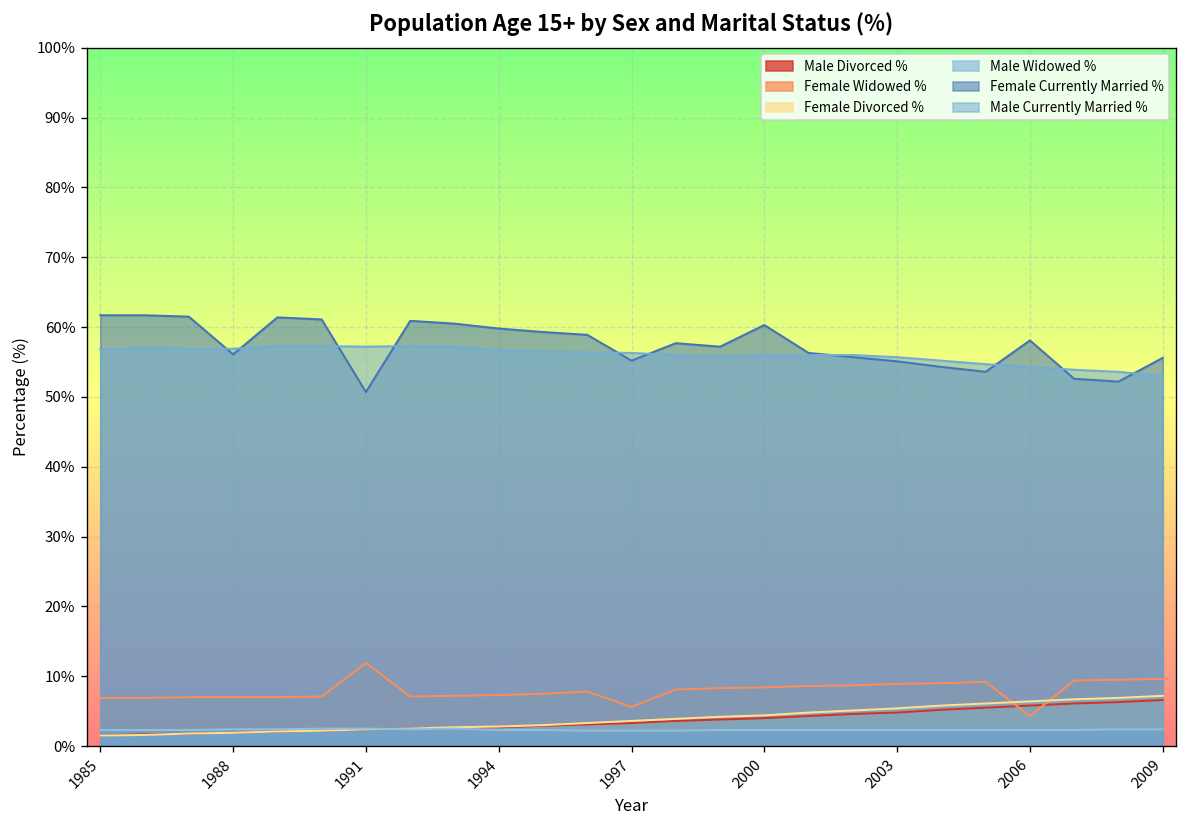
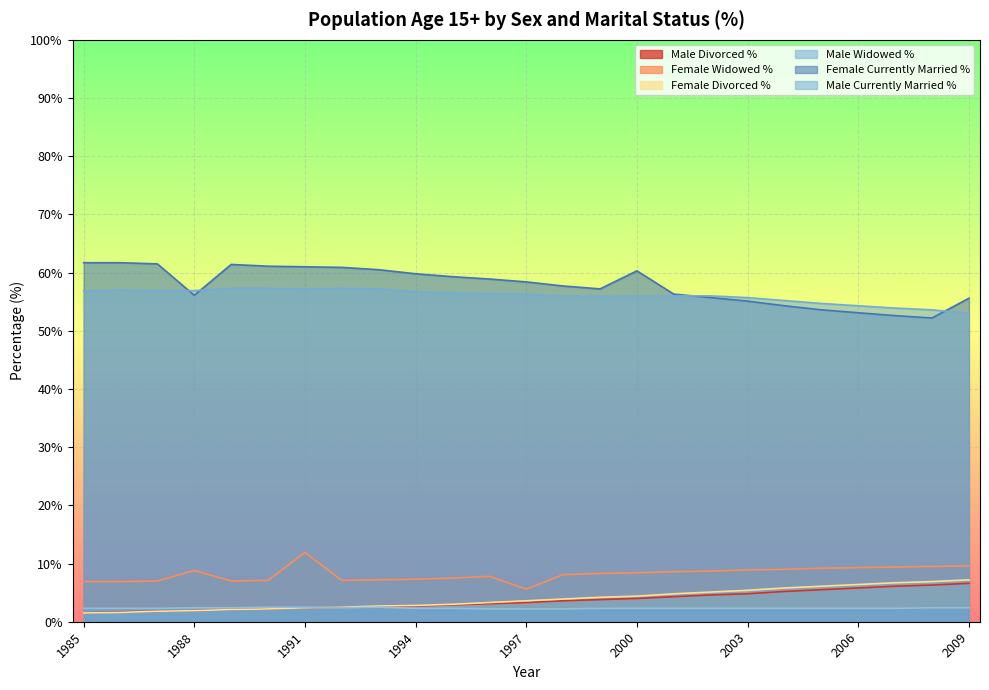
Female Widowed %, 1988: 7% -> 9%
Female Currently Married %, 1991: 51% -> 61%
Female Currently Married %, 1997: 55% -> 58%
Female Widowed %, 2006: 4% -> 9%
Female Currently Married %, 2006: 58% -> 53%
